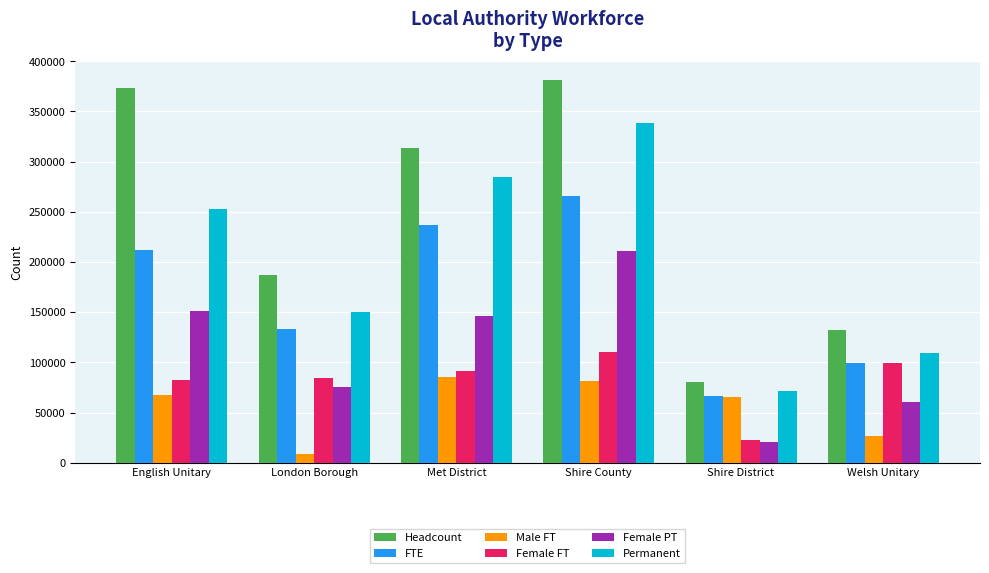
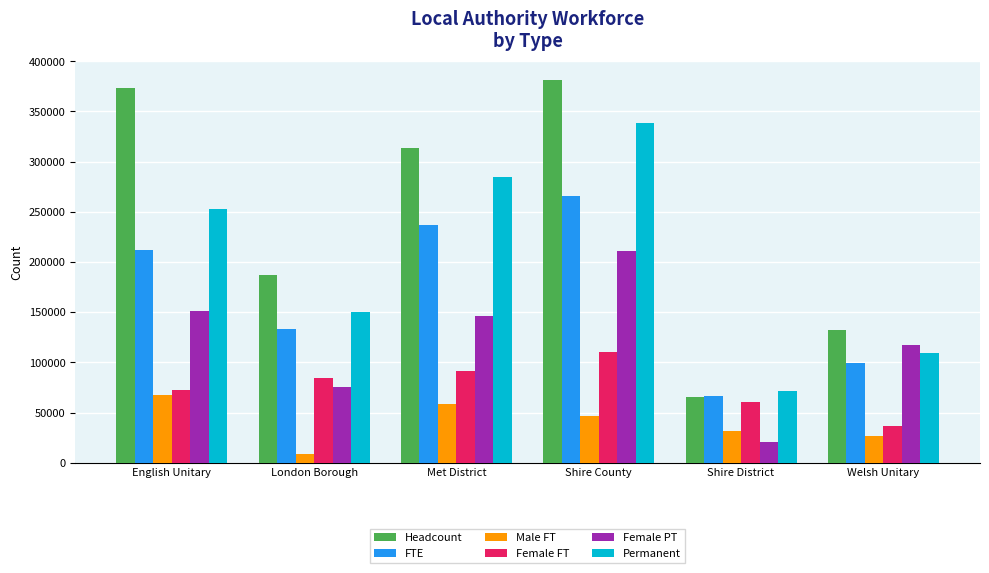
Female FT, English Unitary: 82000 -> 72000
Male FT, Met District: 85000 -> 59000
Male FT, Shire County: 82000 -> 47000
Headcount, Shire District: 81000 -> 65000
Male FT, Shire District: 66000 -> 31000
Female FT, Shire District: 23000 -> 61000
Female FT, Welsh Unitary: 99000 -> 37000
Female PT, Welsh Unitary: 60000 -> 118000
